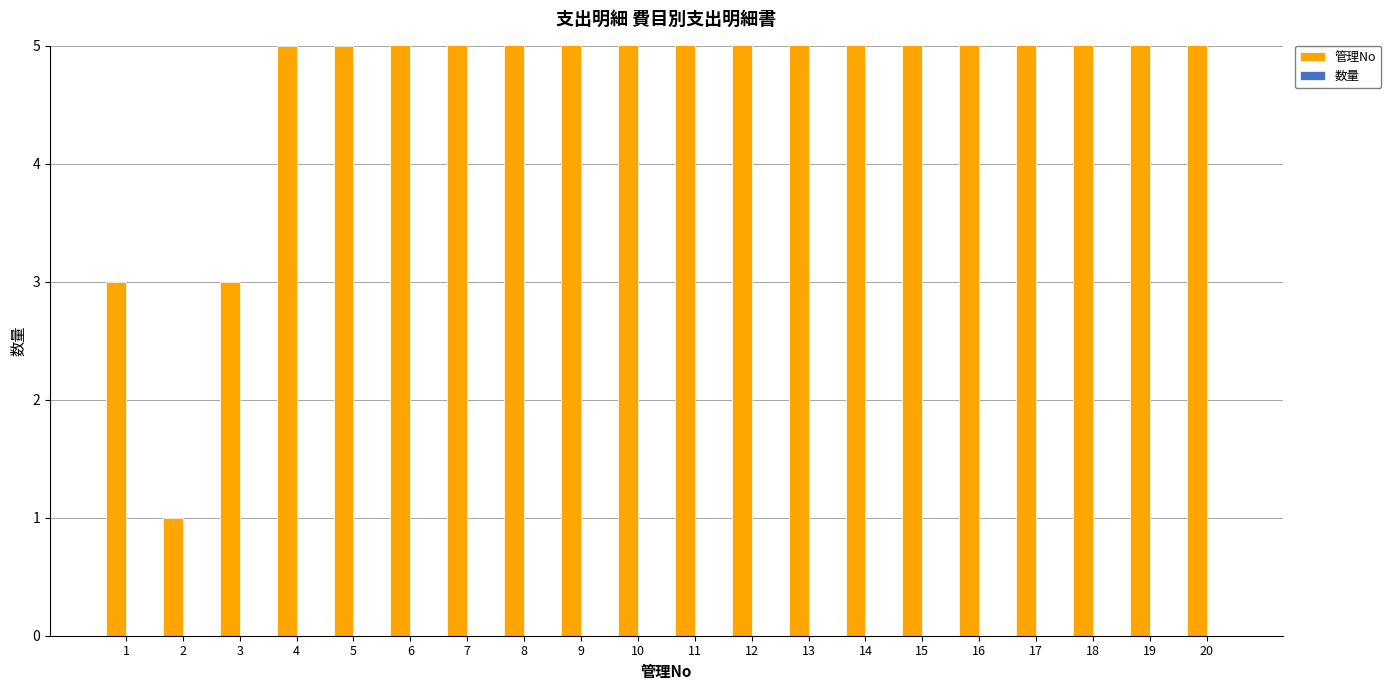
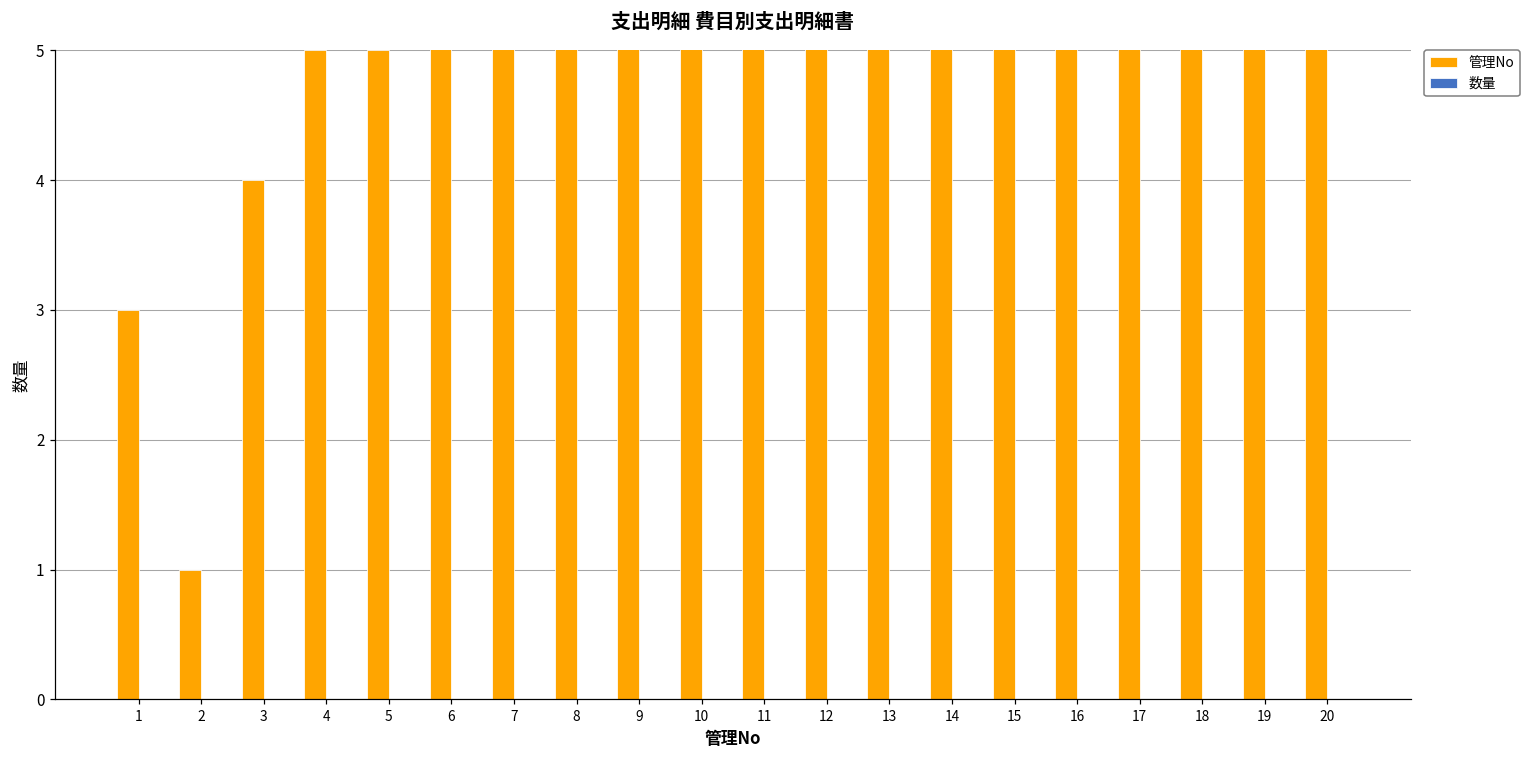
管理No, 3: 3 -> 4
